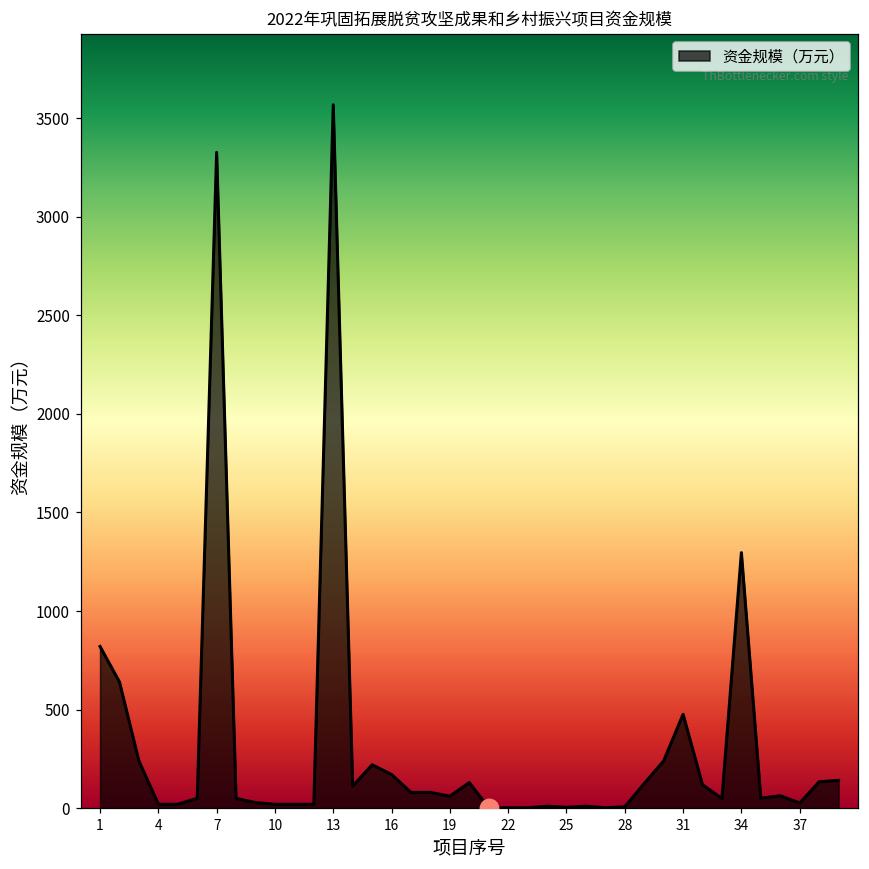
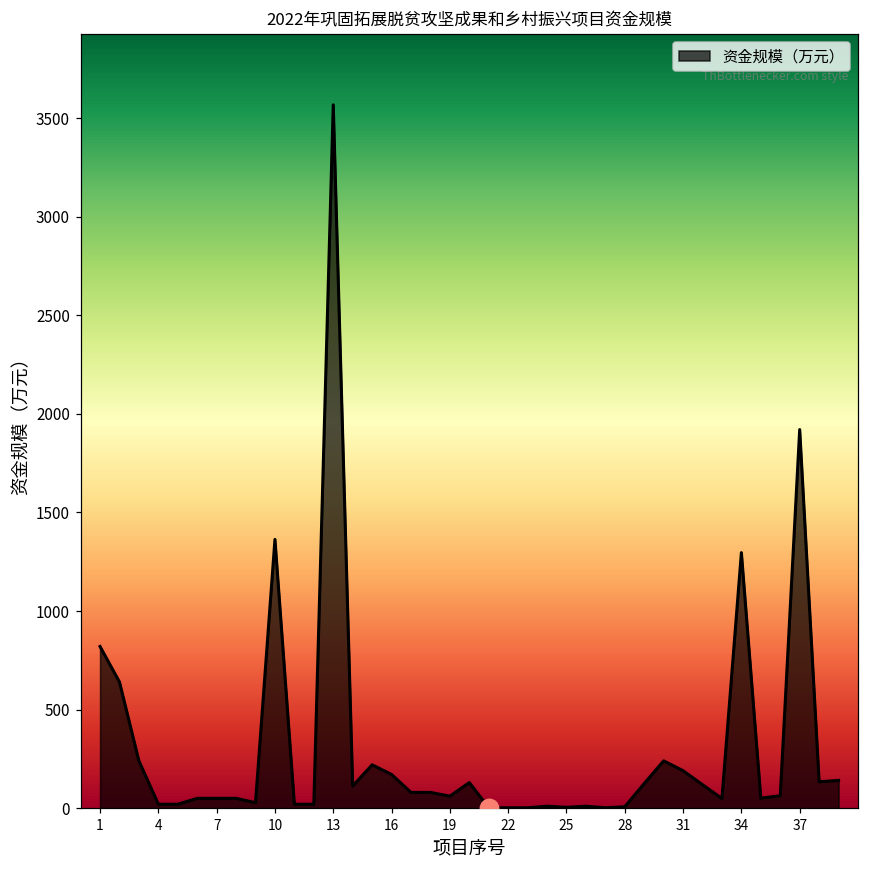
资金规模（万元）, 7: 3330 -> 50
资金规模（万元）, 10: 20 -> 1360
资金规模（万元）, 31: 480 -> 190
资金规模（万元）, 37: 30 -> 1920
